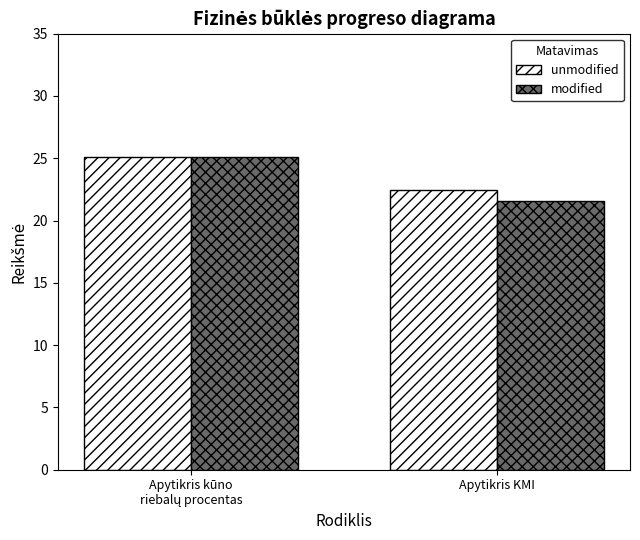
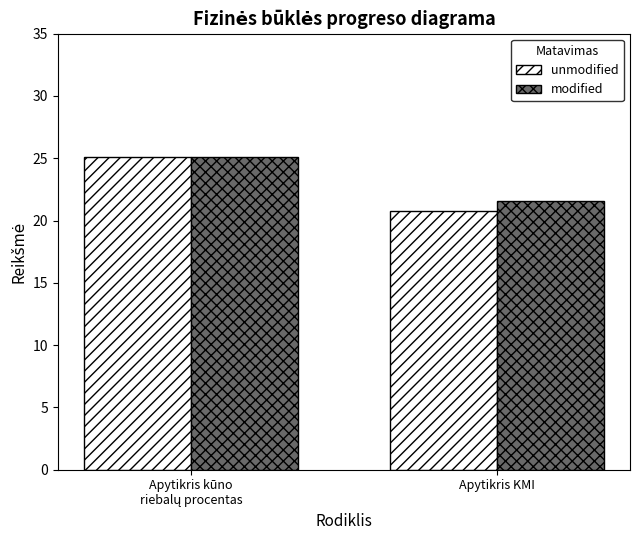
unmodified, Apytikris KMI: 22.5 -> 20.7
